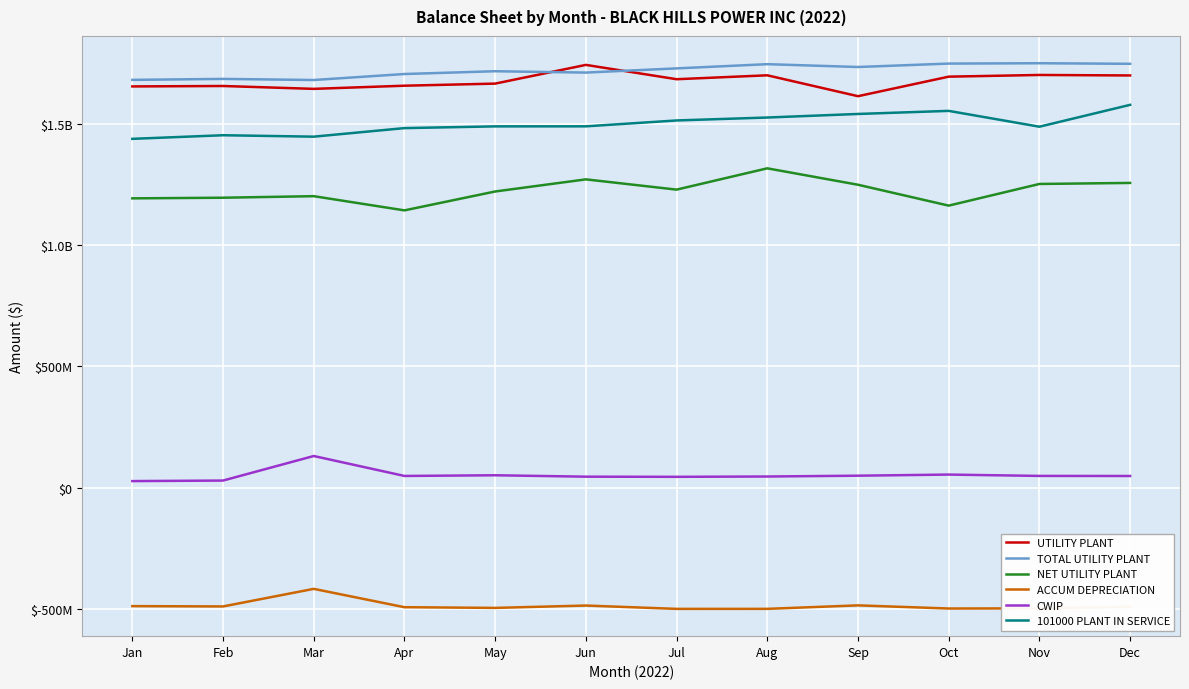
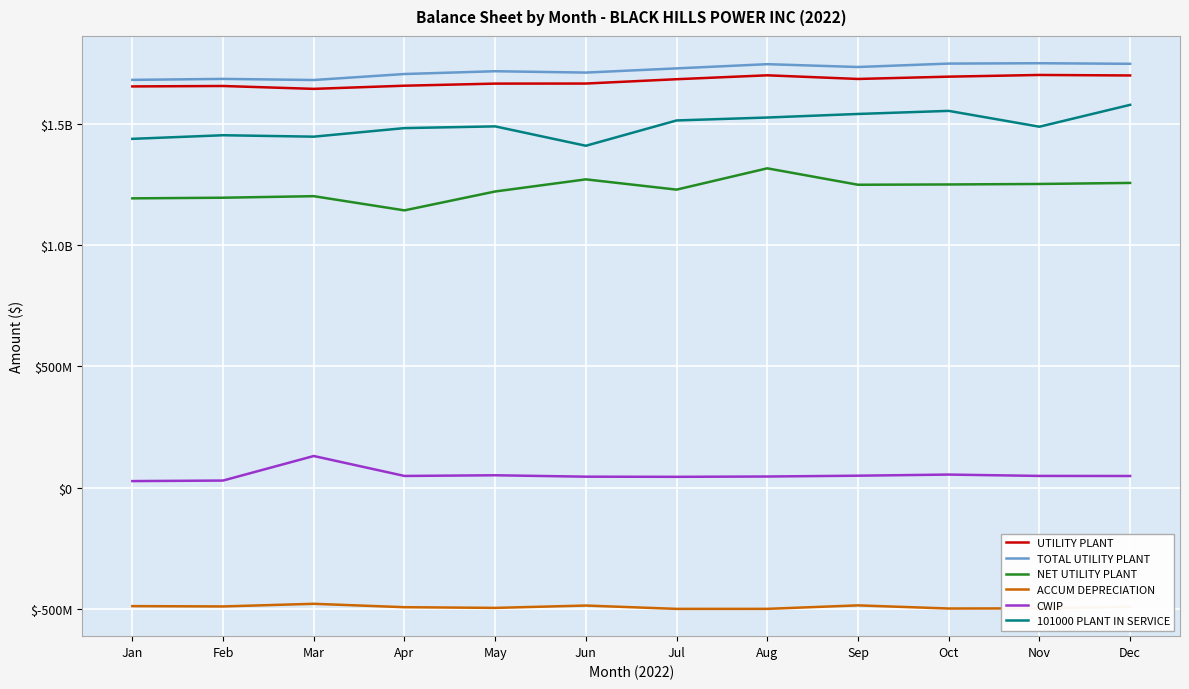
ACCUM DEPRECIATION, Mar: $-420000000 -> $-480000000
UTILITY PLANT, Jun: $1740000000 -> $1670000000
101000 PLANT IN SERVICE, Jun: $1490000000 -> $1410000000
UTILITY PLANT, Sep: $1610000000 -> $1680000000
NET UTILITY PLANT, Oct: $1160000000 -> $1250000000
